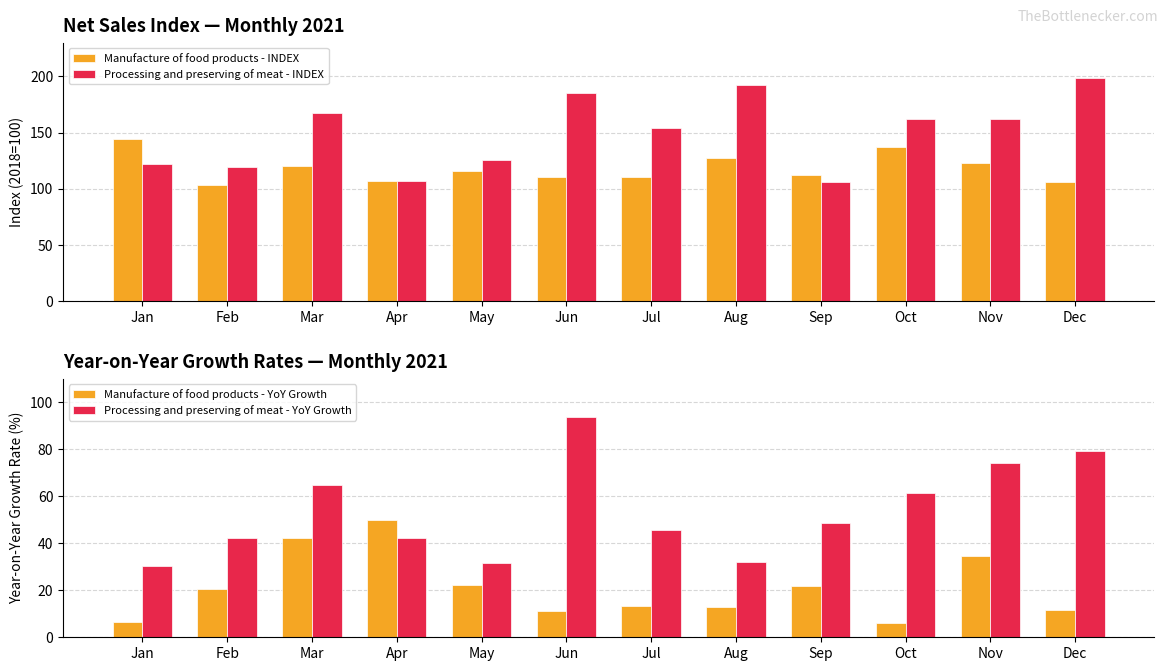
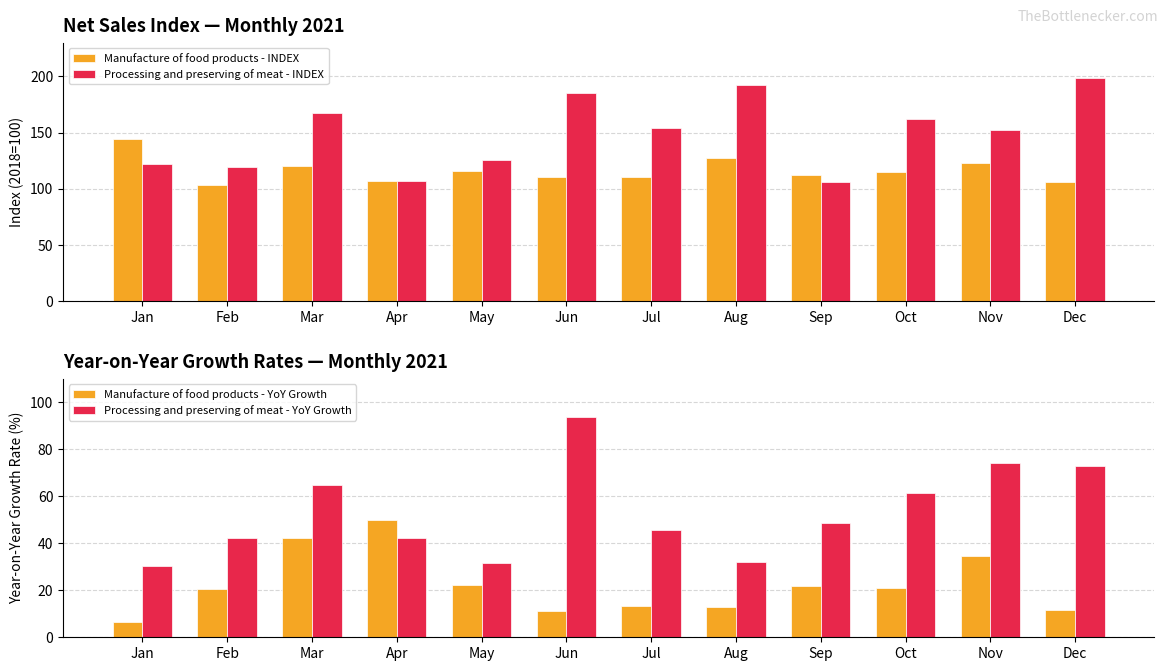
Net Sales Index — Monthly 2021, Manufacture of food products - INDEX, Oct: 137 -> 115
Net Sales Index — Monthly 2021, Processing and preserving of meat - INDEX, Nov: 162 -> 152
Year-on-Year Growth Rates — Monthly 2021, Manufacture of food products - YoY Growth, Oct: 6 -> 21
Year-on-Year Growth Rates — Monthly 2021, Processing and preserving of meat - YoY Growth, Dec: 79 -> 73
